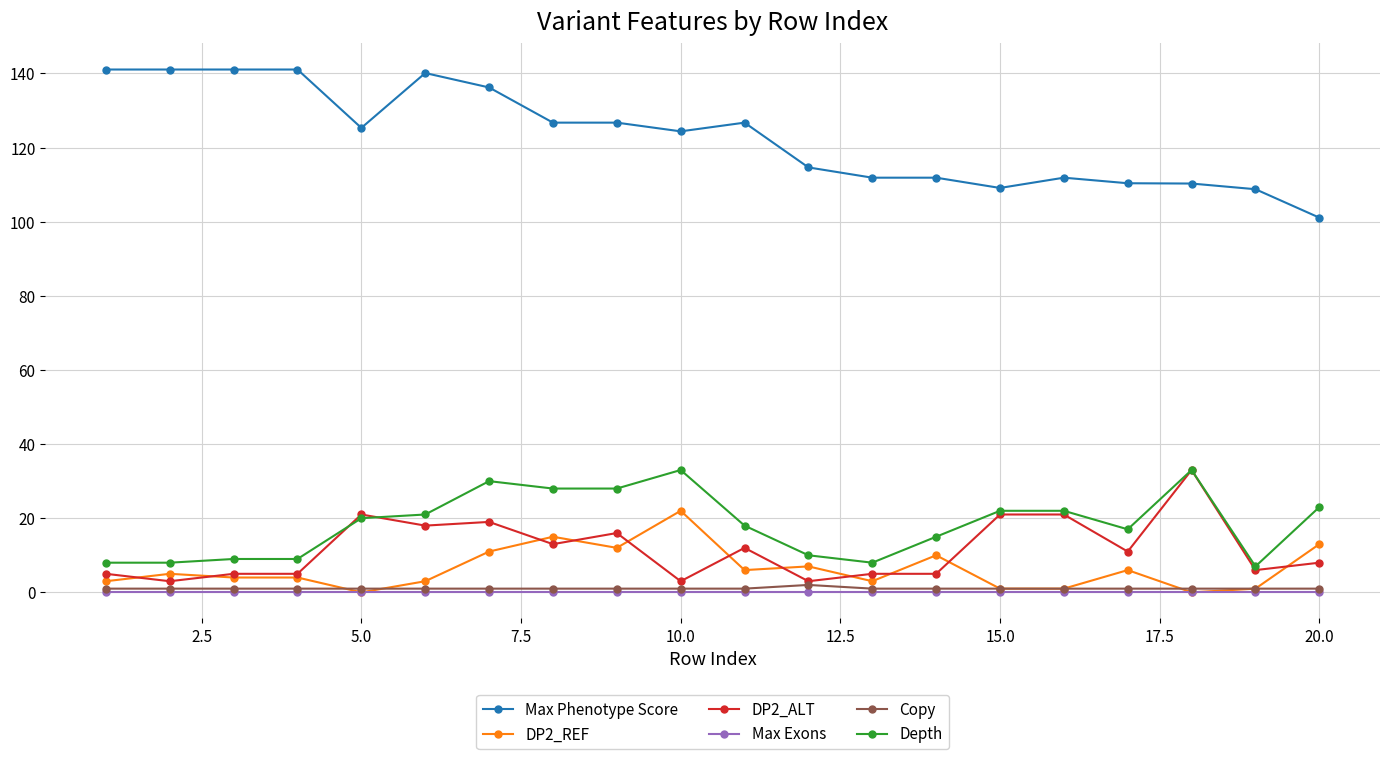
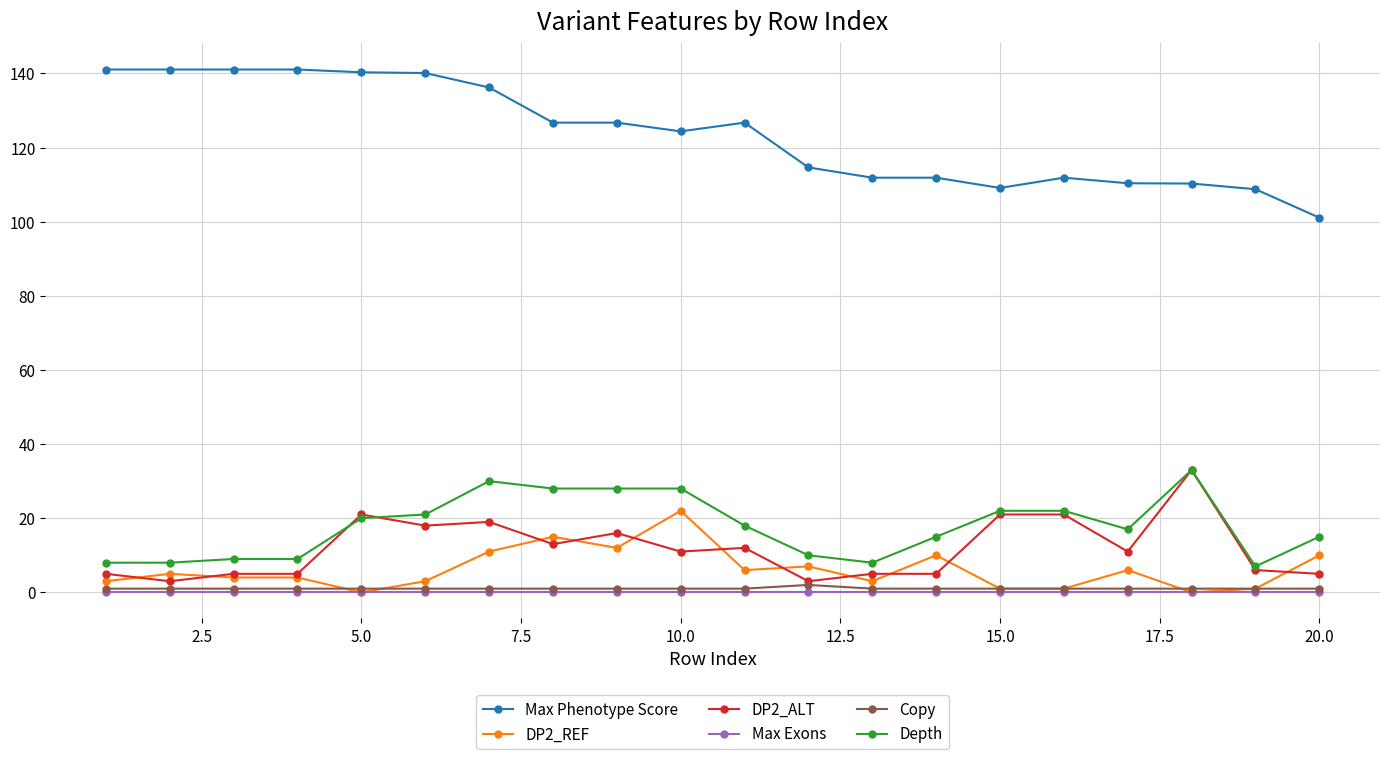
Max Phenotype Score, 5.0: 125 -> 140
DP2_ALT, 10.0: 3 -> 11
Depth, 10.0: 33 -> 28
DP2_REF, 20.0: 13 -> 10
DP2_ALT, 20.0: 8 -> 5
Depth, 20.0: 23 -> 15
